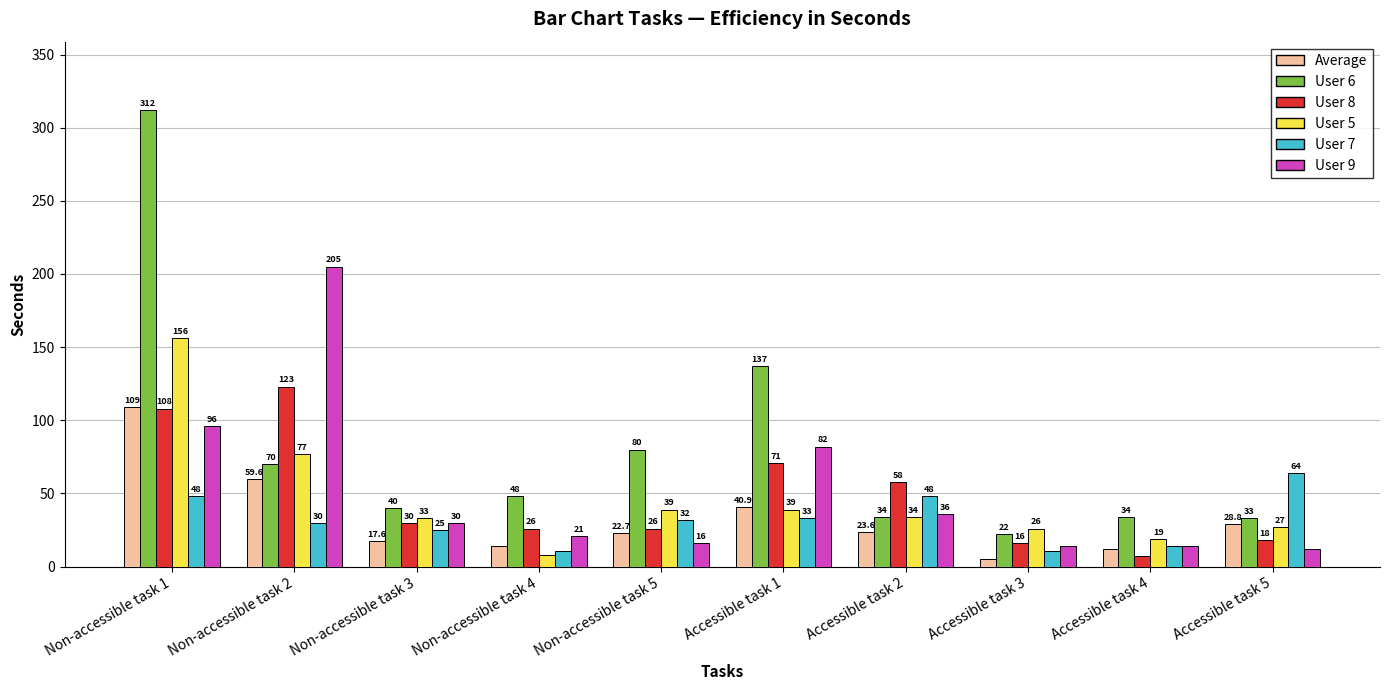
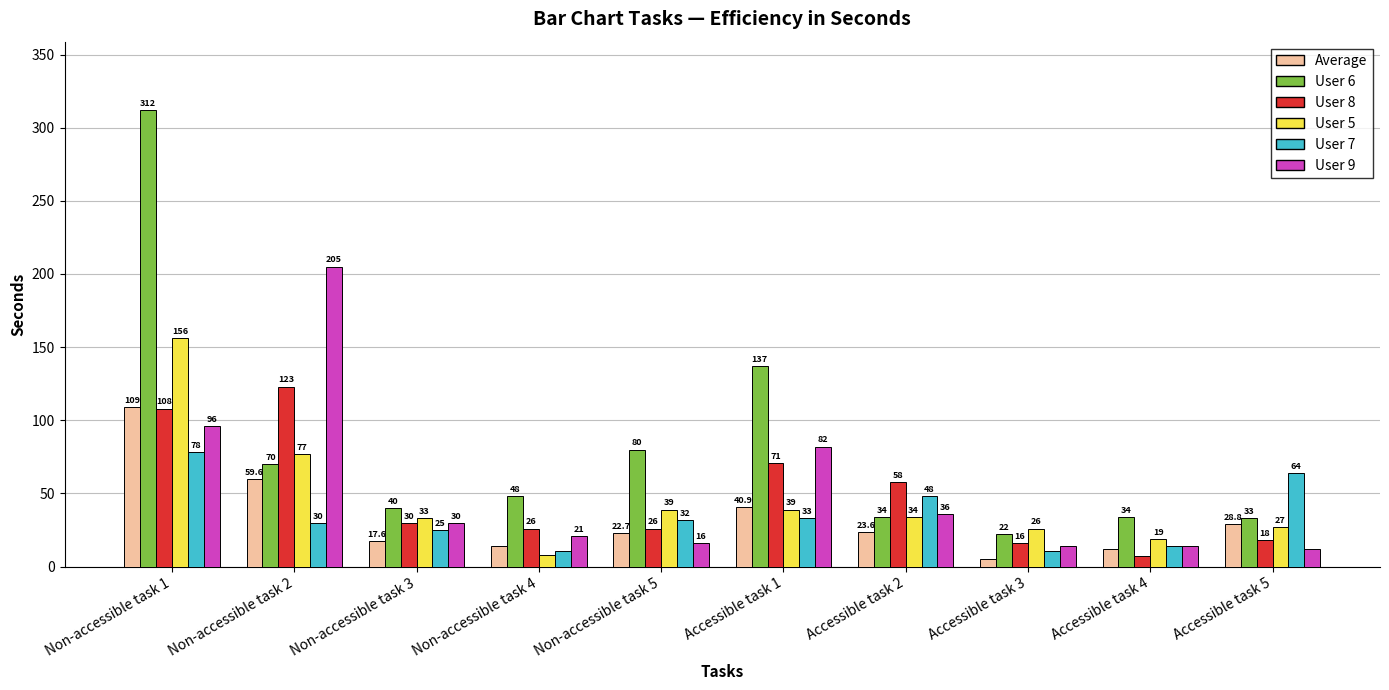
User 7, Non-accessible task 1: 48 -> 78
